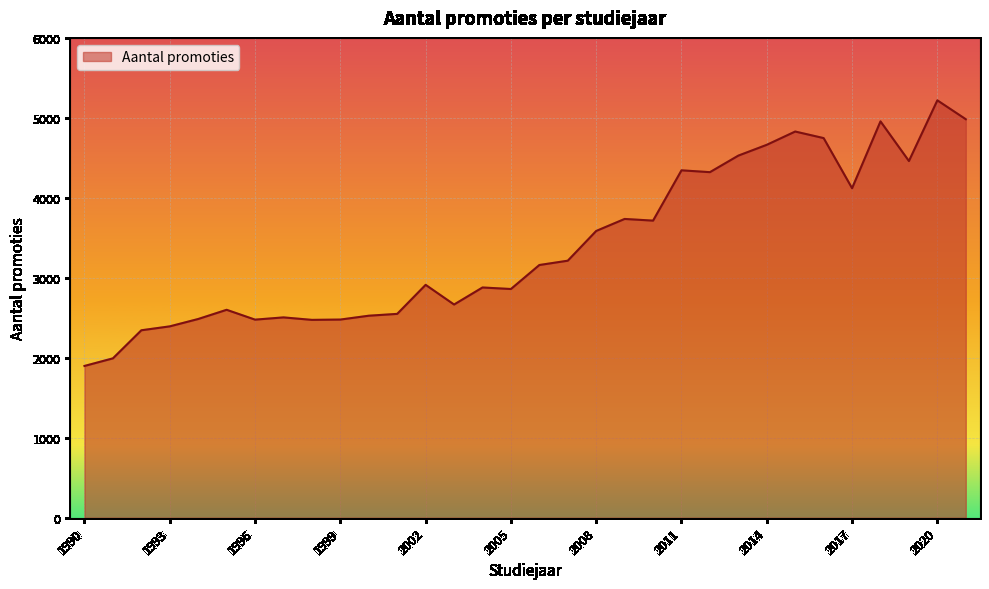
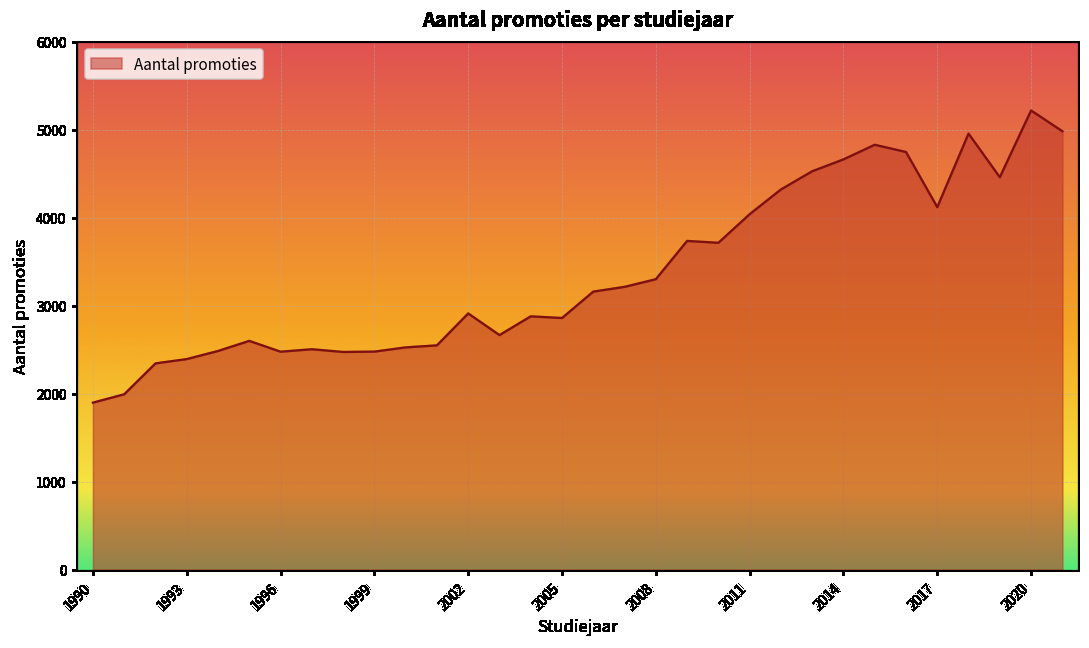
2008: 3600 -> 3300
2011: 4300 -> 4000
